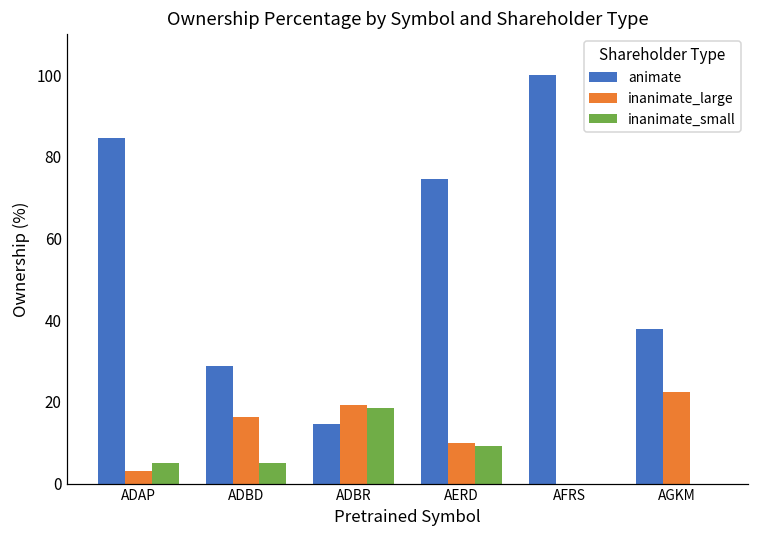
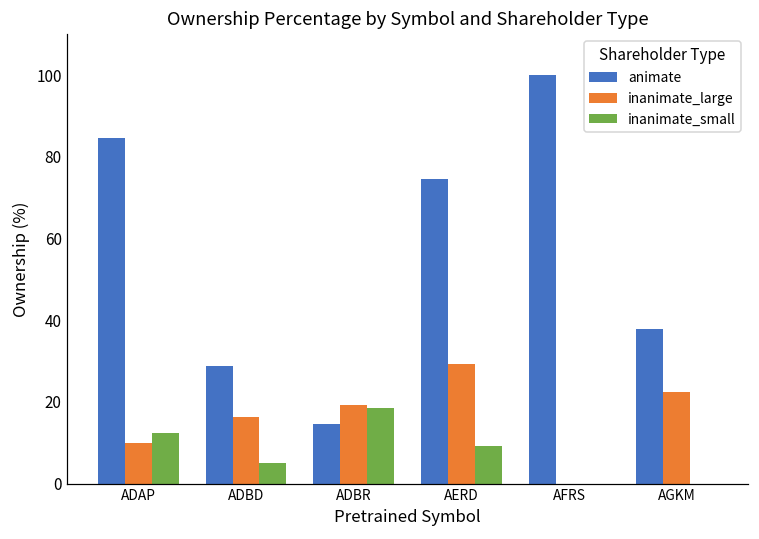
inanimate_large, ADAP: 3 -> 10
inanimate_small, ADAP: 5 -> 12
inanimate_large, AERD: 10 -> 29
